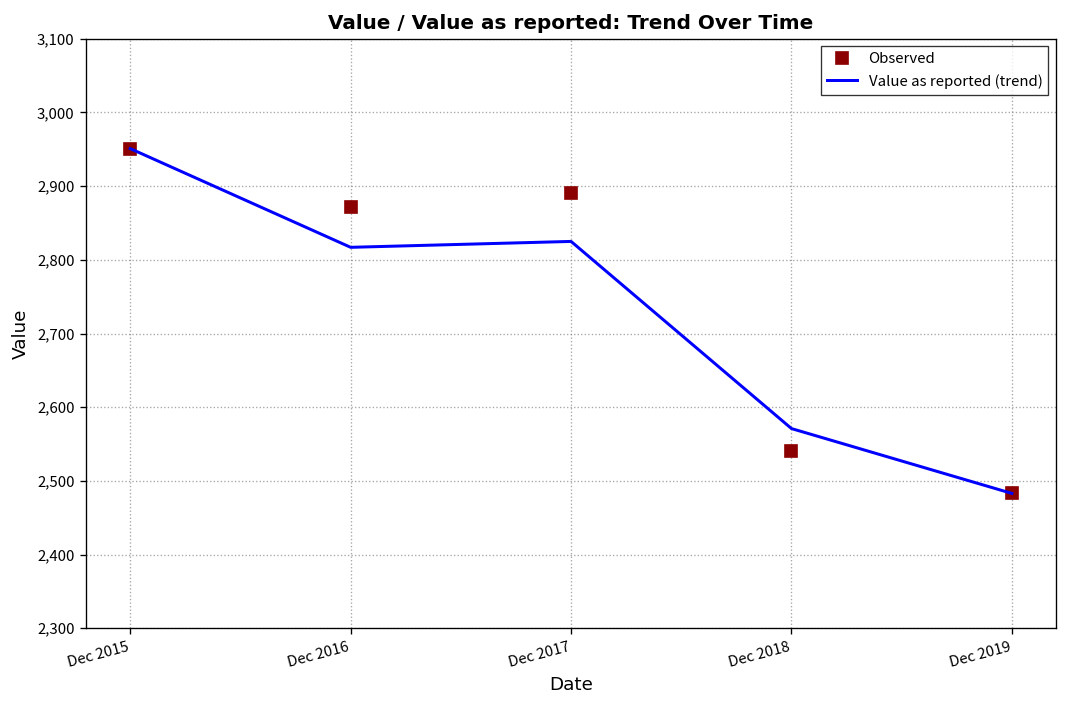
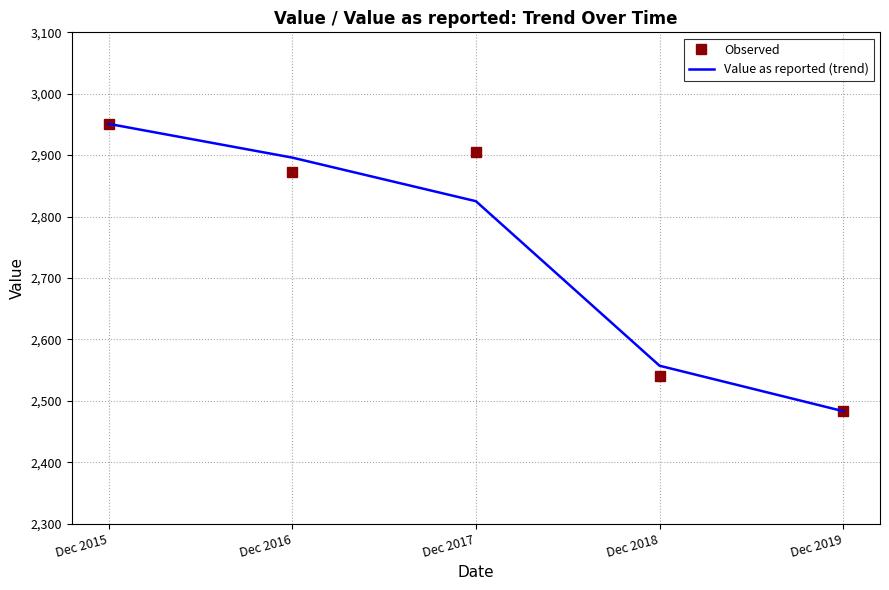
Value as reported (trend), Dec 2016: 2,820 -> 2,900
Observed, Dec 2017: 2,890 -> 2,910
Value as reported (trend), Dec 2018: 2,570 -> 2,560
